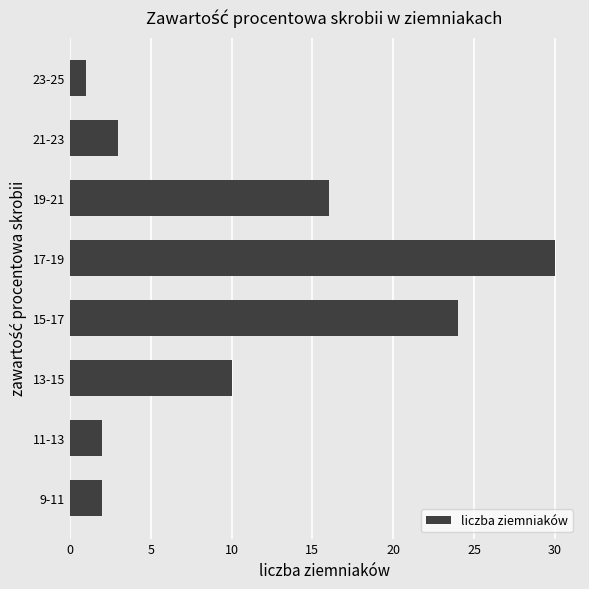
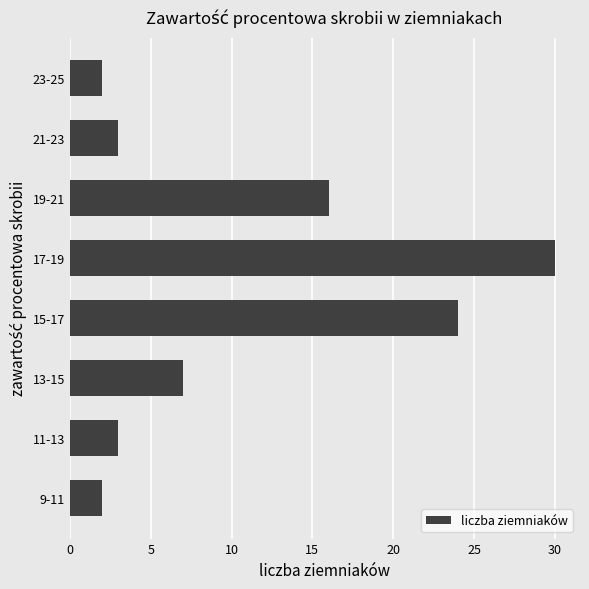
23-25: 1 -> 2
13-15: 10 -> 7
11-13: 2 -> 3
